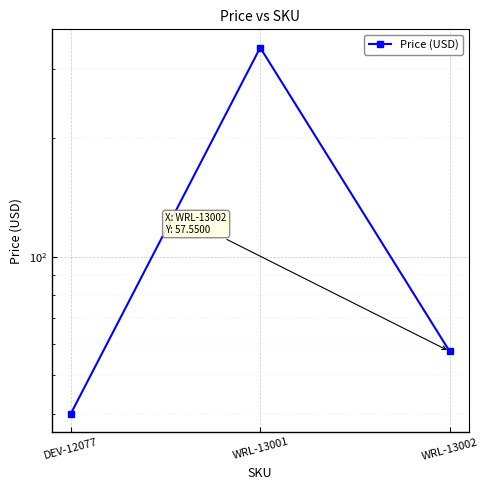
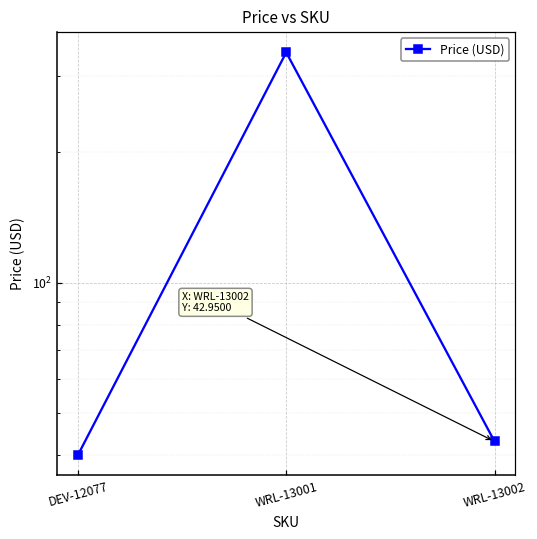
WRL-13002: 57.5500 -> 42.9500
